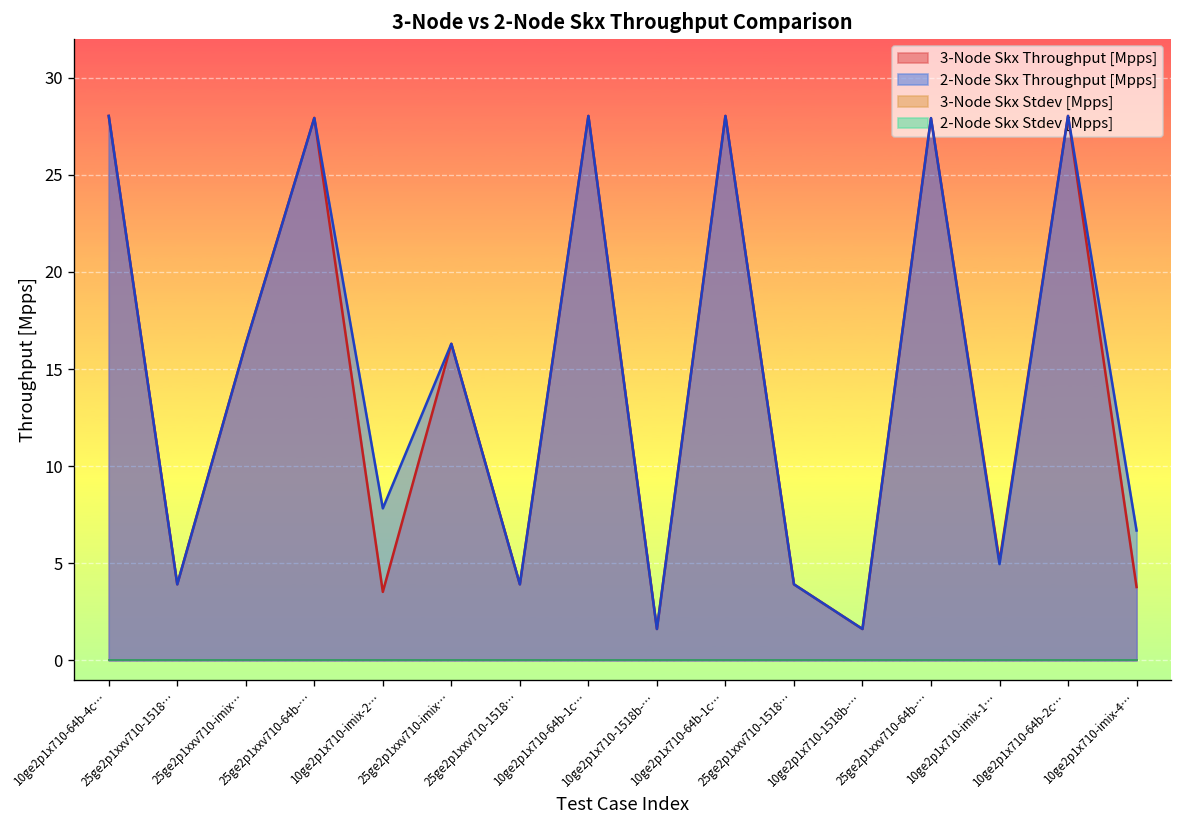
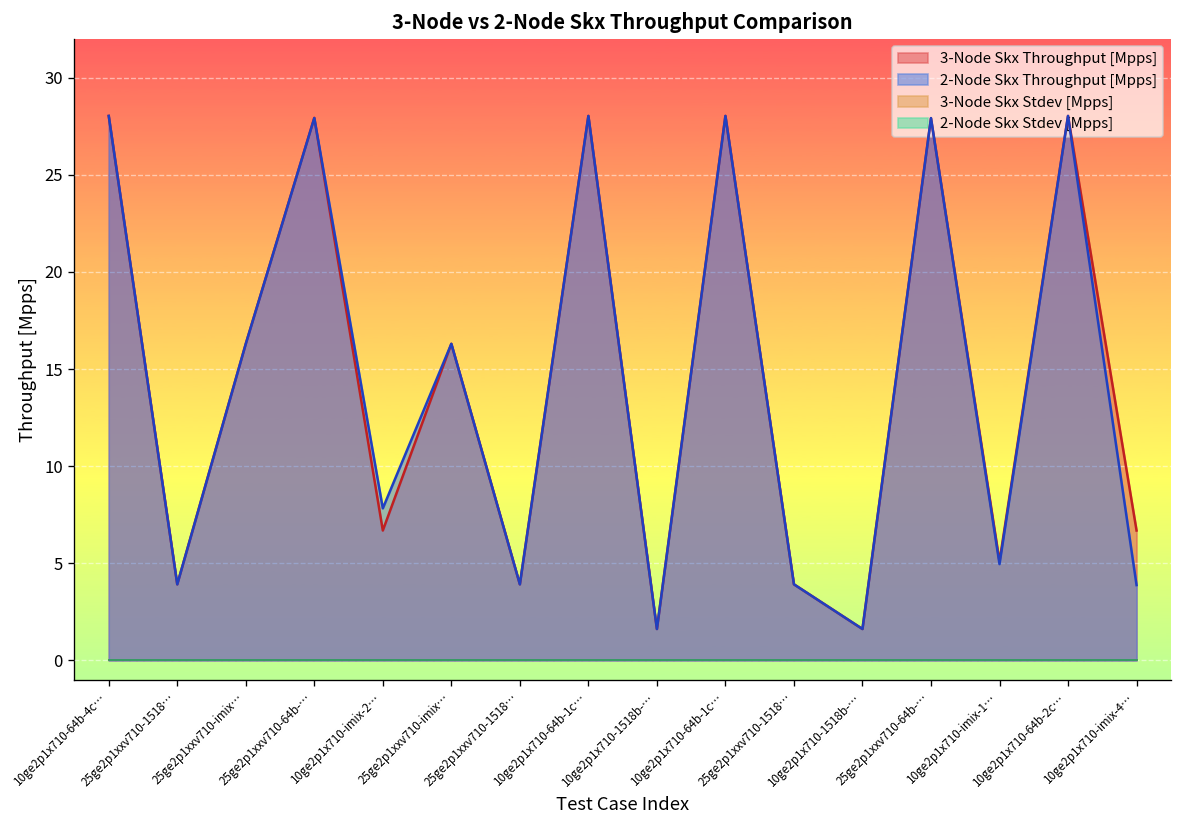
3-Node Skx Throughput [Mpps], 10ge2p1x710-imix-2…: 3.5 -> 6.7
3-Node Skx Throughput [Mpps], 10ge2p1x710-imix-4…: 3.8 -> 6.7
2-Node Skx Throughput [Mpps], 10ge2p1x710-imix-4…: 6.7 -> 3.9
